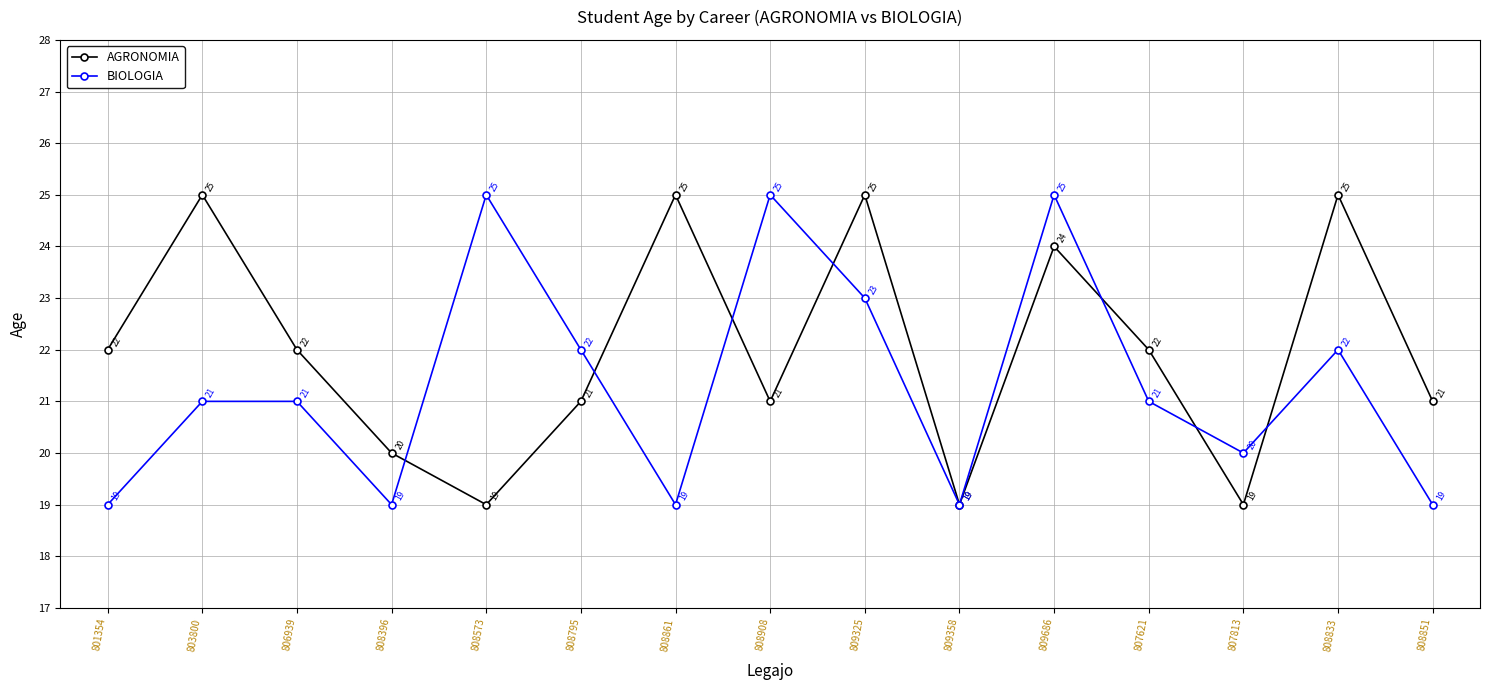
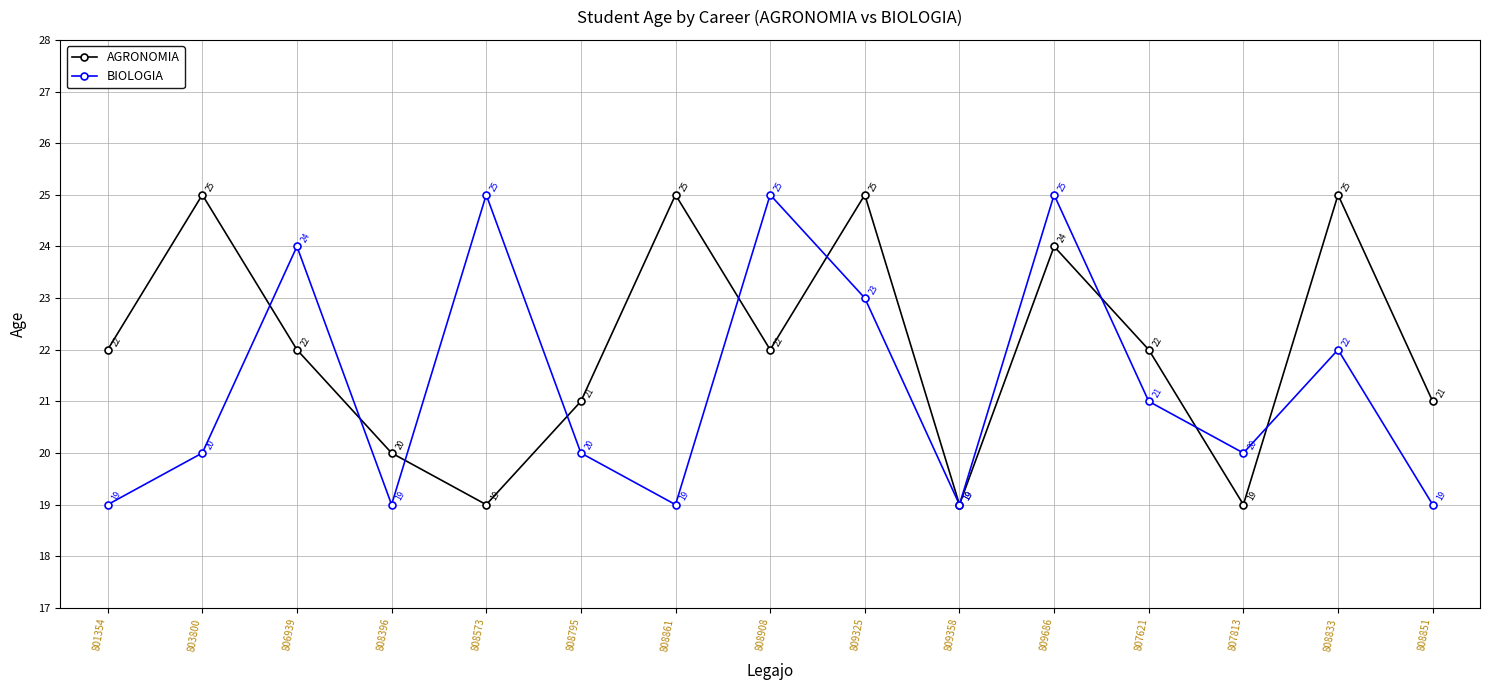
BIOLOGIA, 803800: 21 -> 20
BIOLOGIA, 806939: 21 -> 24
BIOLOGIA, 808795: 22 -> 20
AGRONOMIA, 808908: 21 -> 22
